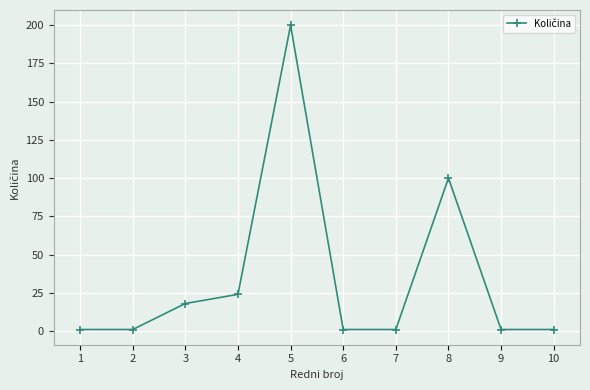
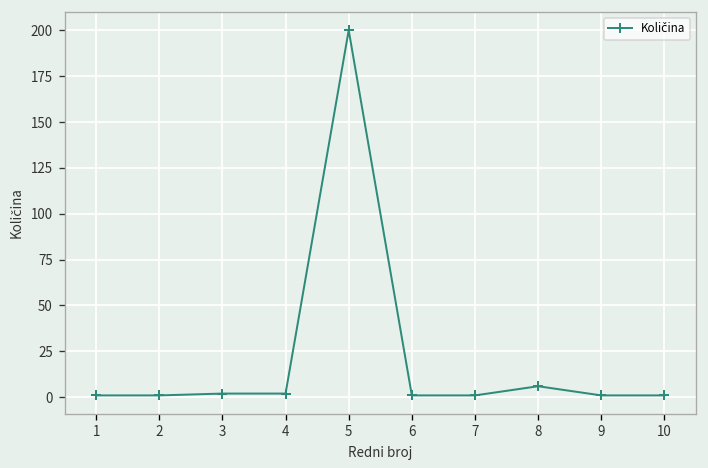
3: 18 -> 2
4: 24 -> 2
8: 100 -> 6
